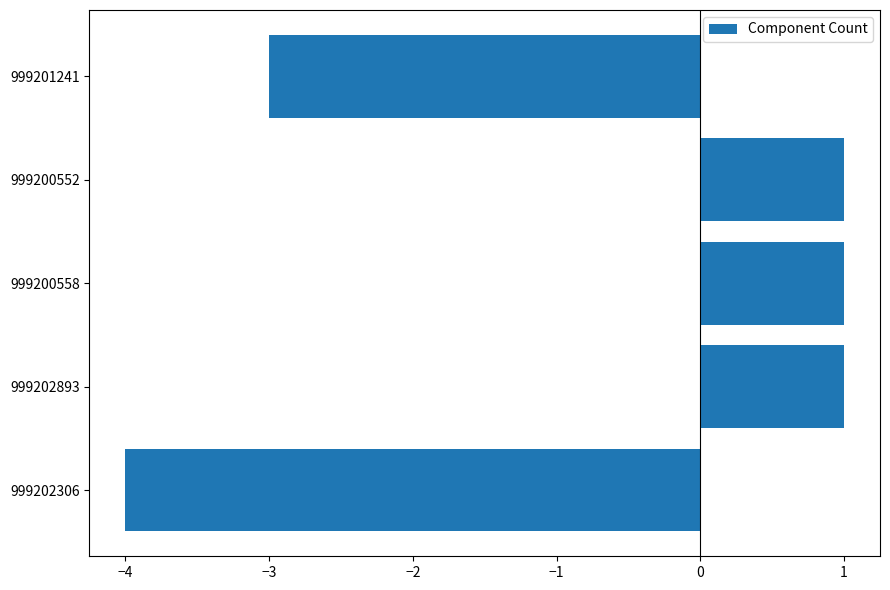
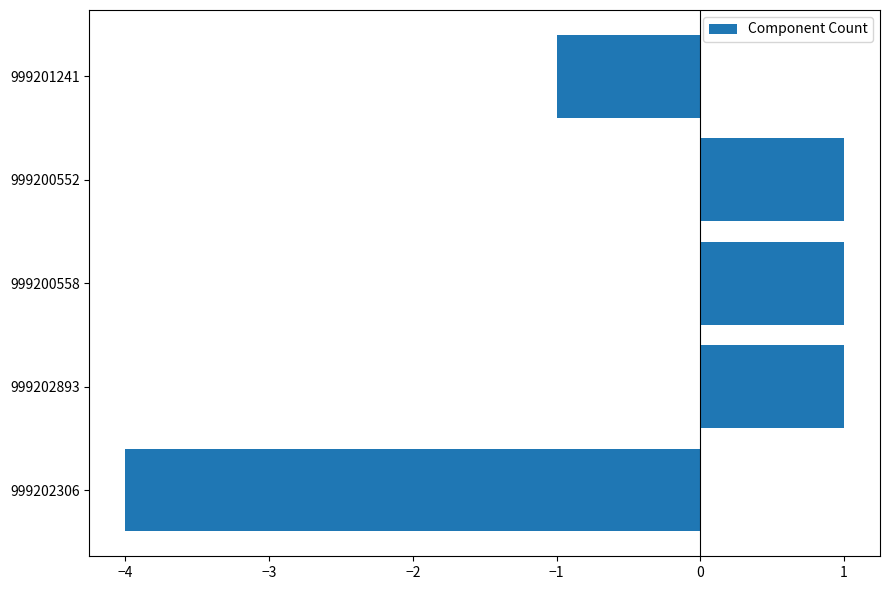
999201241: -3 -> -1
